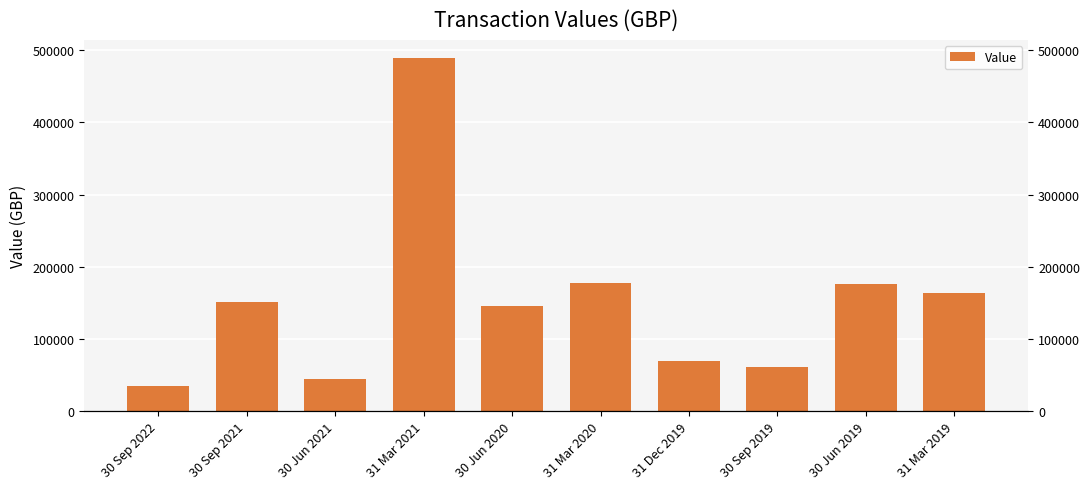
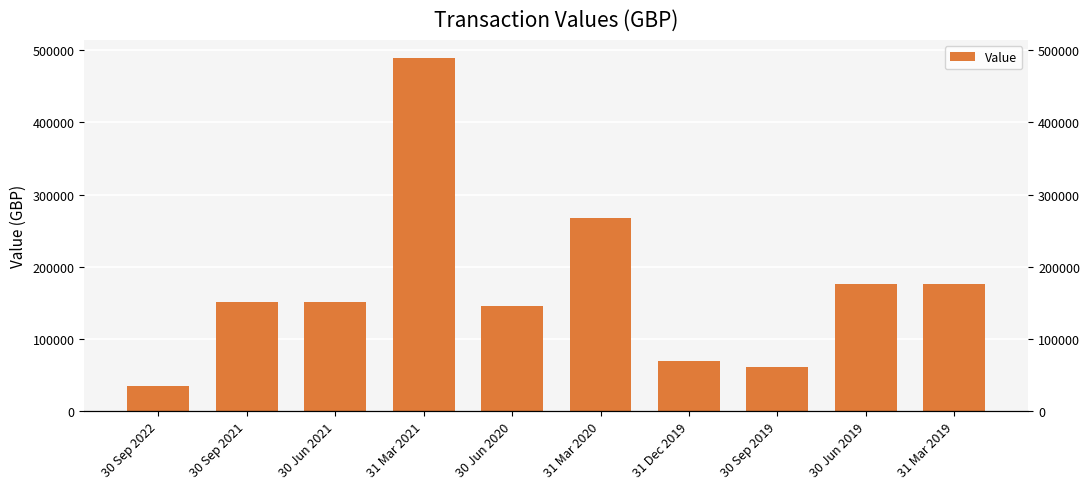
30 Jun 2021: 40000 -> 150000
31 Mar 2020: 180000 -> 270000
31 Mar 2019: 160000 -> 180000
